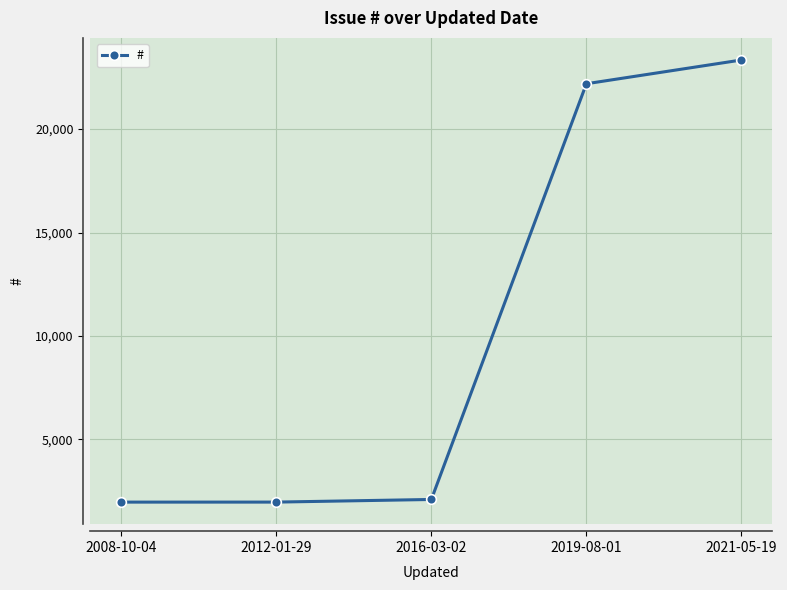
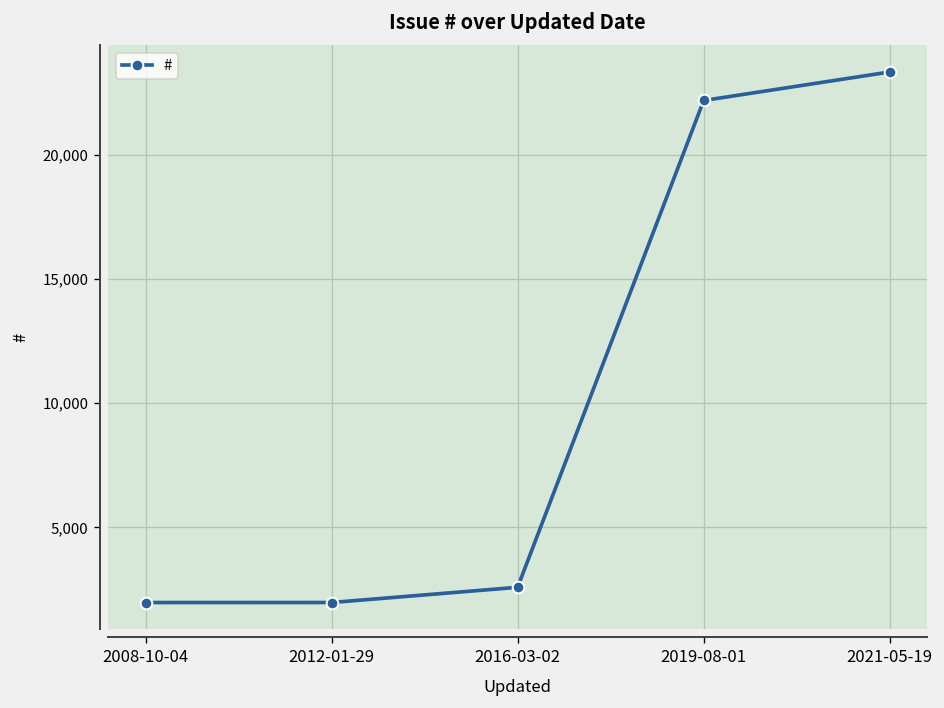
2016-03-02: 2,100 -> 2,600
